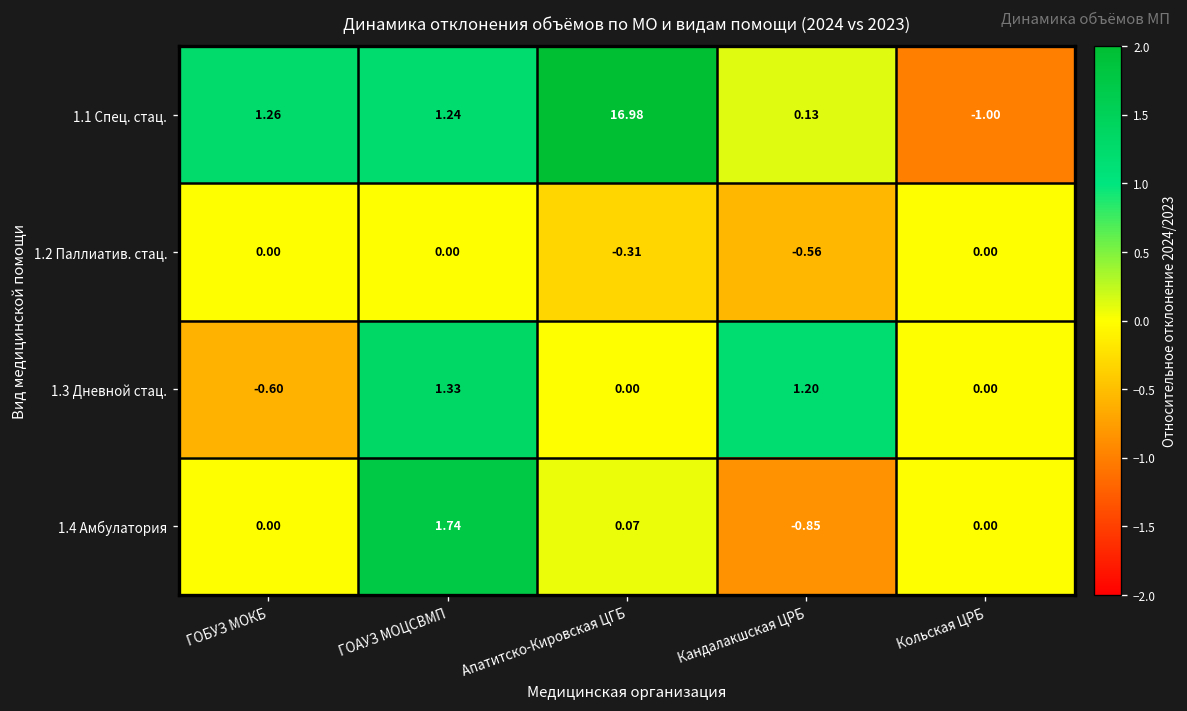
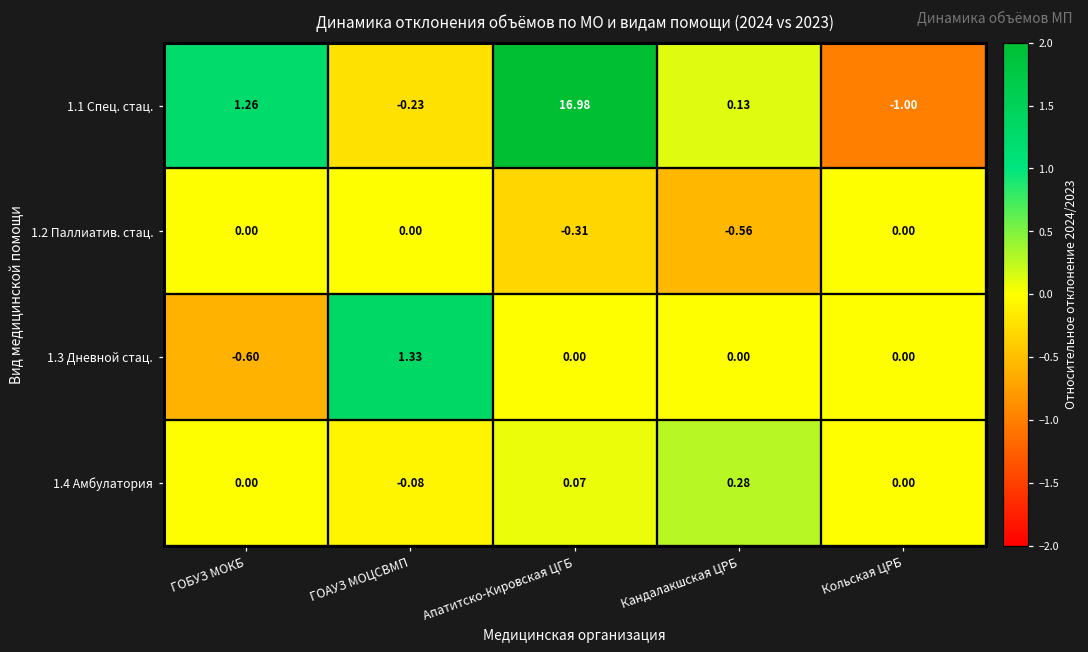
1.1 Спец. стац., ГОАУЗ МОЦСВМП: 1.24 -> -0.23
1.3 Дневной стац., Кандалакшская ЦРБ: 1.20 -> 0.00
1.4 Амбулатория, ГОАУЗ МОЦСВМП: 1.74 -> -0.08
1.4 Амбулатория, Кандалакшская ЦРБ: -0.85 -> 0.28
